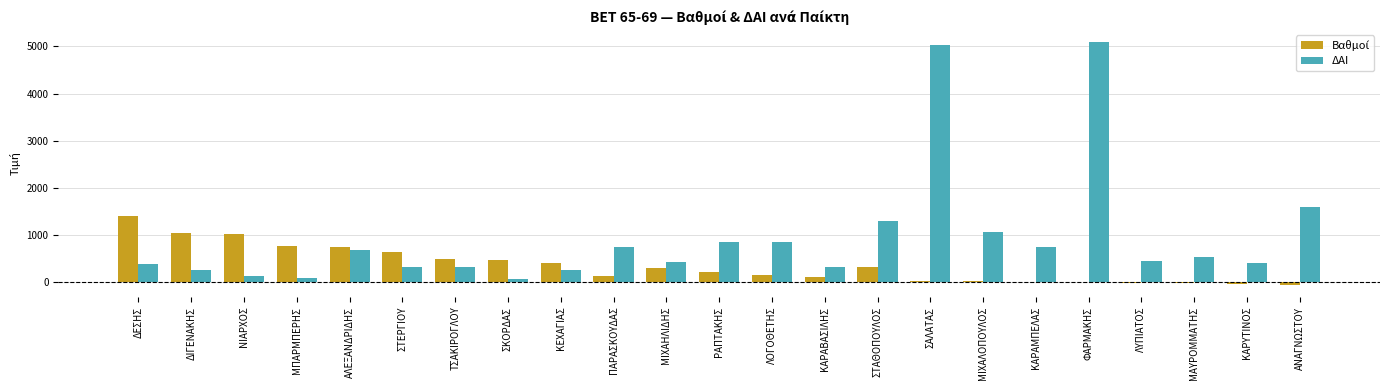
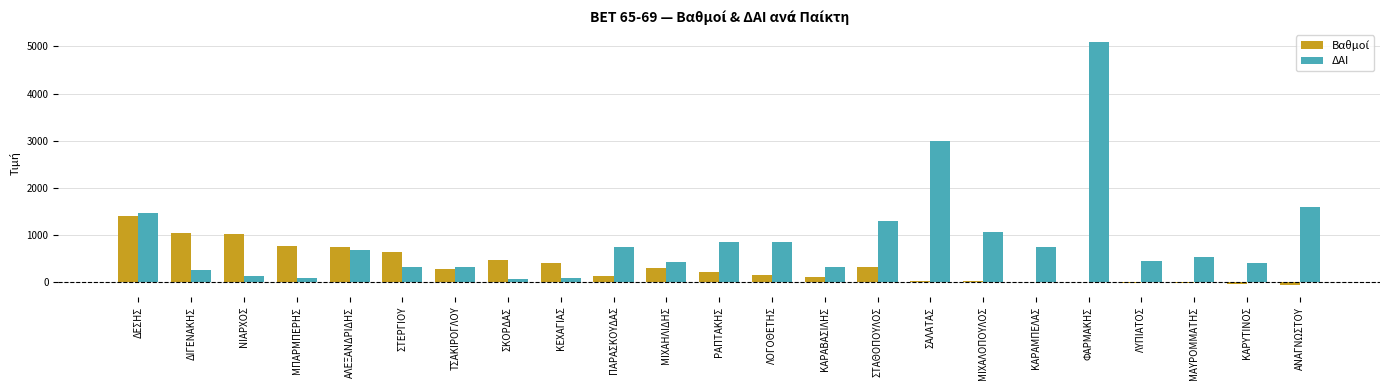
ΔΑΙ, ΔΕΣΗΣ: 400 -> 1500
Βαθμοί, ΤΣΑΚΙΡΟΓΛΟΥ: 500 -> 300
ΔΑΙ, ΚΕΧΑΓΙΑΣ: 300 -> 100
ΔΑΙ, ΣΑΛΑΤΑΣ: 5000 -> 3000
